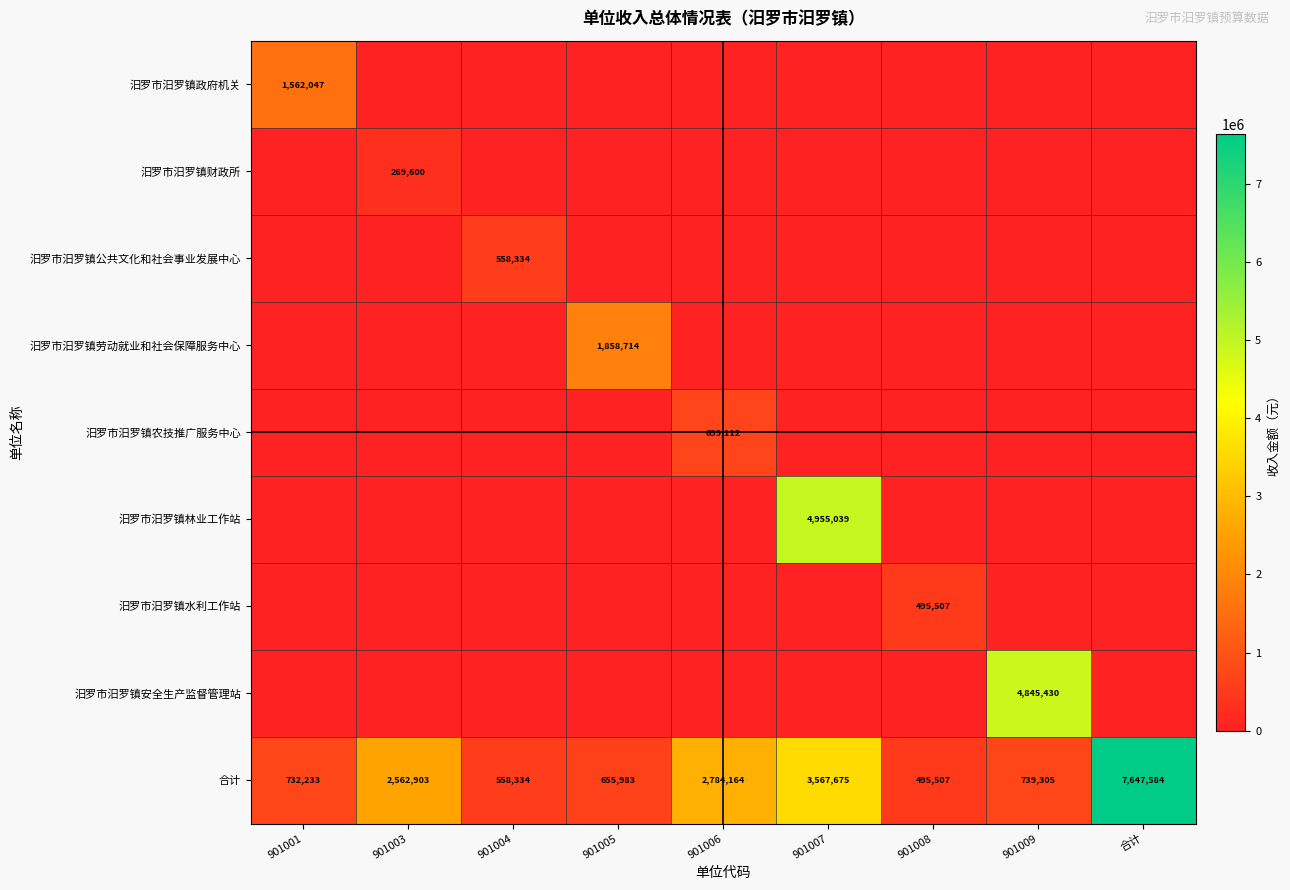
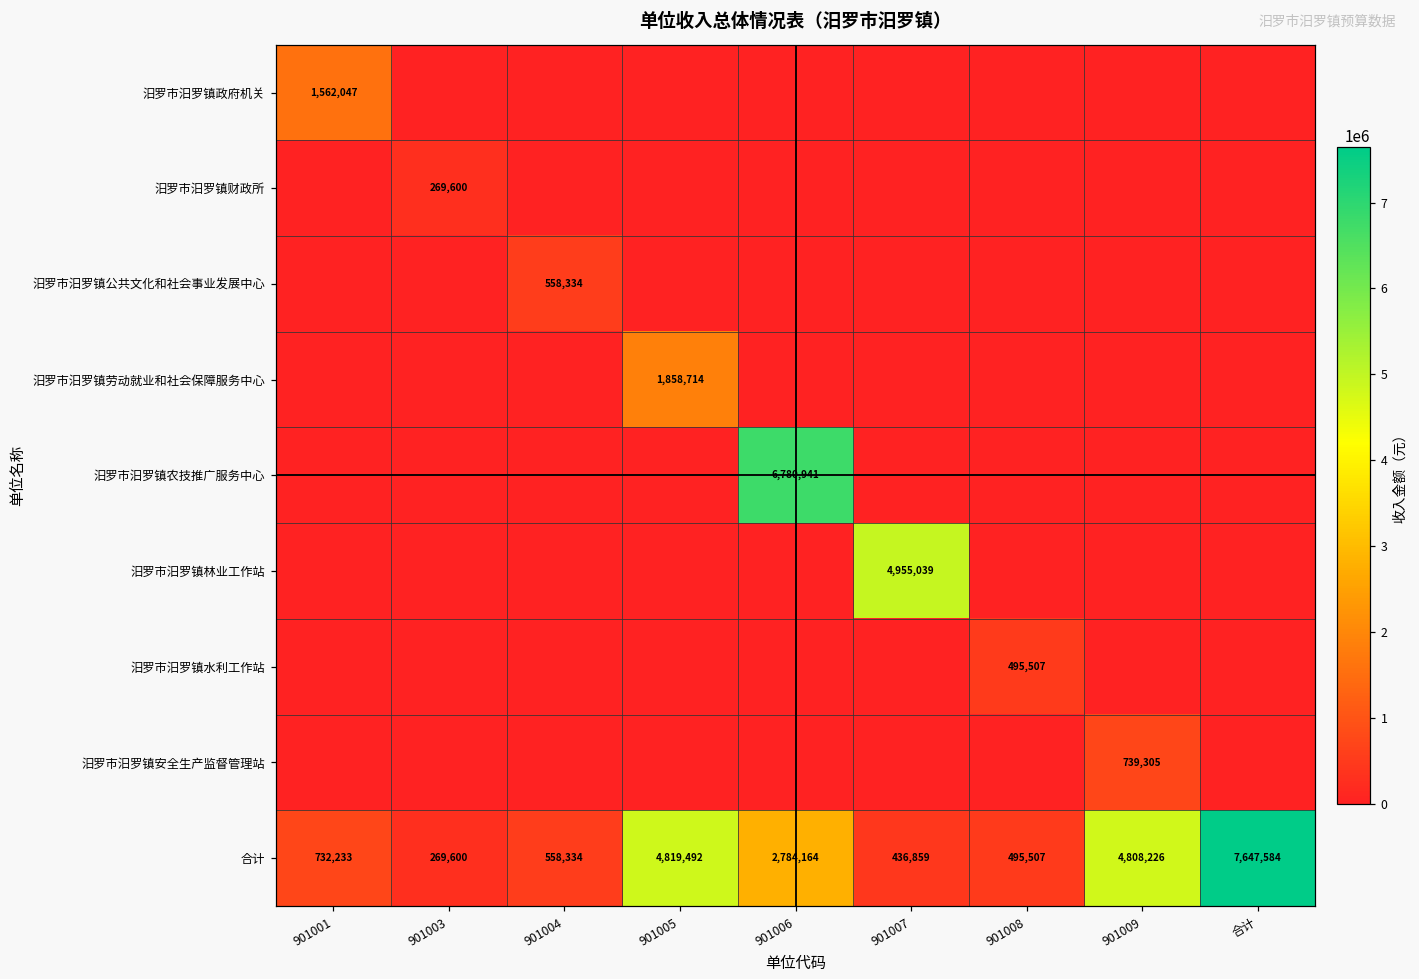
汨罗市汨罗镇农技推广服务中心, 901006: 699,112 -> 6,780,941
汨罗市汨罗镇安全生产监督管理站, 901009: 4,845,430 -> 739,305
合计, 901003: 2,562,903 -> 269,600
合计, 901005: 655,983 -> 4,819,492
合计, 901007: 3,567,675 -> 436,859
合计, 901009: 739,305 -> 4,808,226
